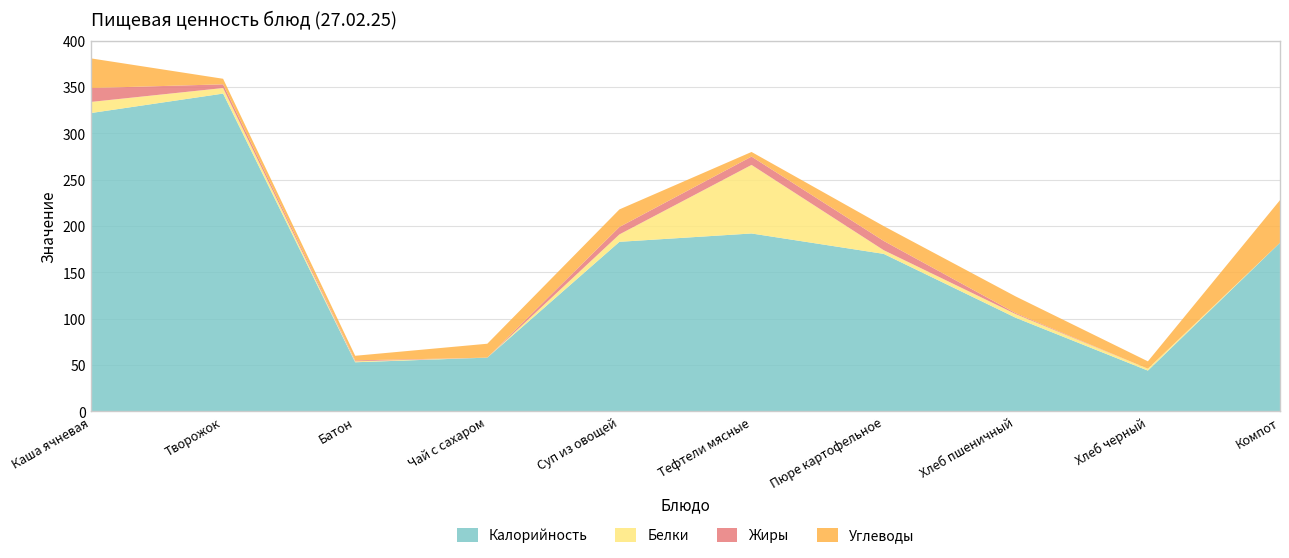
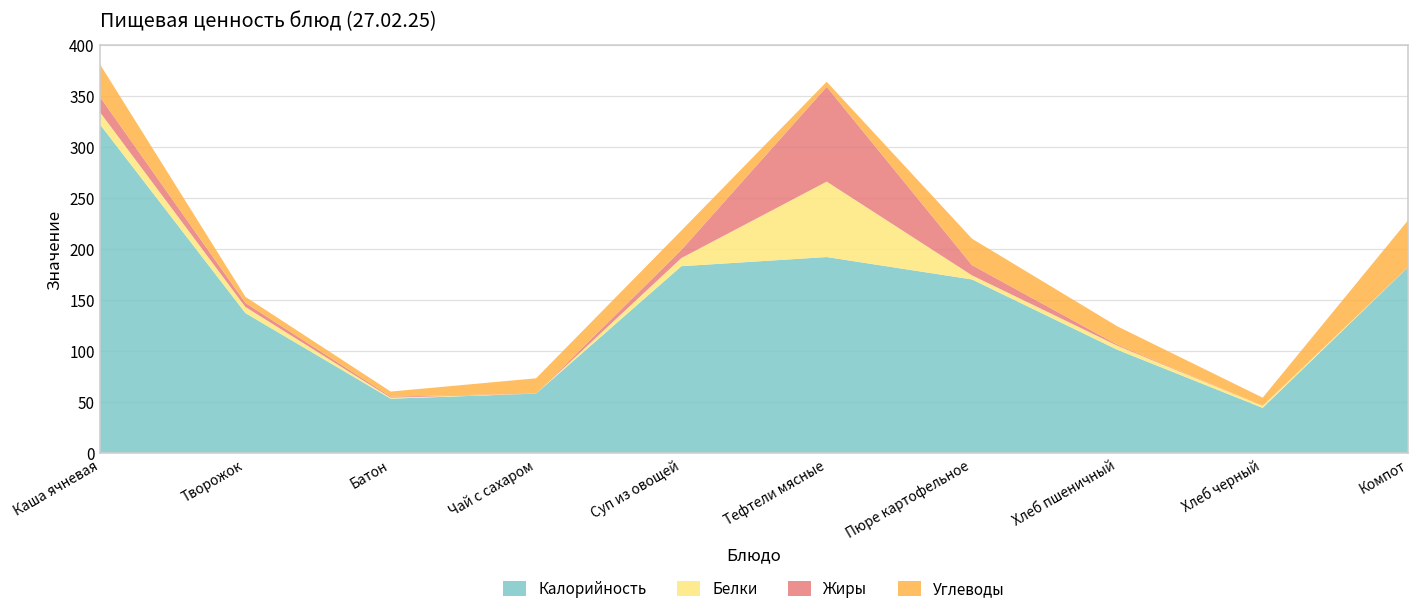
Калорийность, Творожок: 340 -> 140
Жиры, Тефтели мясные: 10 -> 90
Углеводы, Пюре картофельное: 20 -> 30
